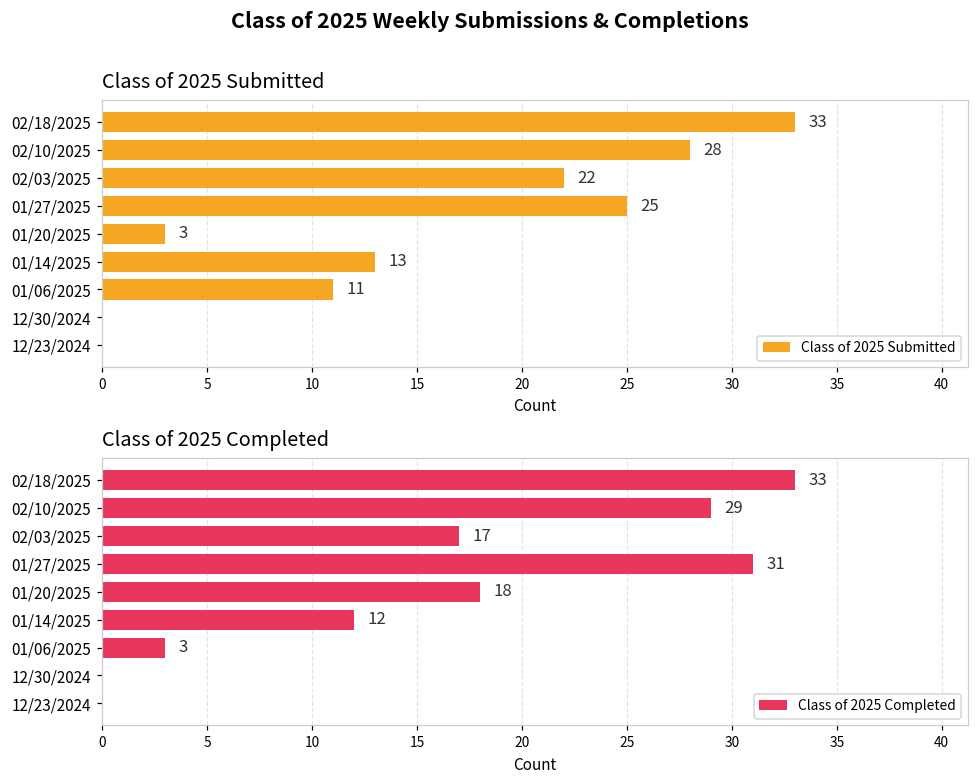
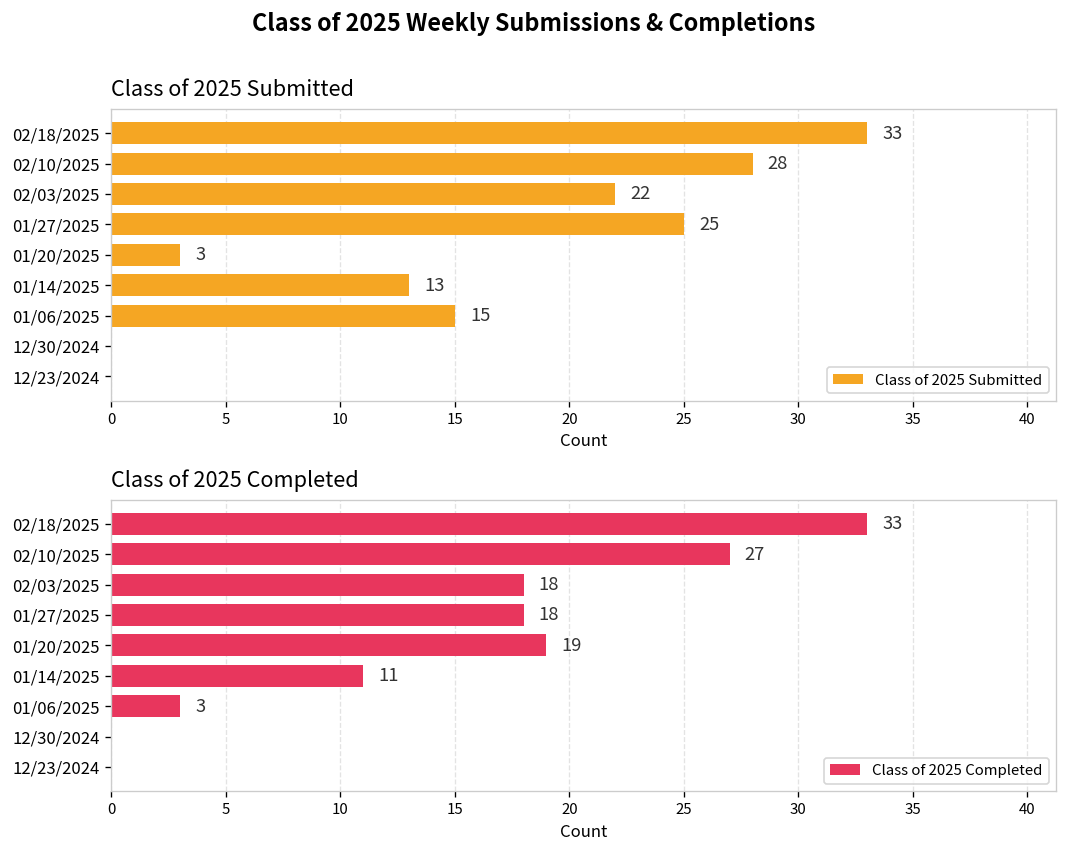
Class of 2025 Submitted, 01/06/2025: 11 -> 15
Class of 2025 Completed, 02/10/2025: 29 -> 27
Class of 2025 Completed, 02/03/2025: 17 -> 18
Class of 2025 Completed, 01/27/2025: 31 -> 18
Class of 2025 Completed, 01/20/2025: 18 -> 19
Class of 2025 Completed, 01/14/2025: 12 -> 11
